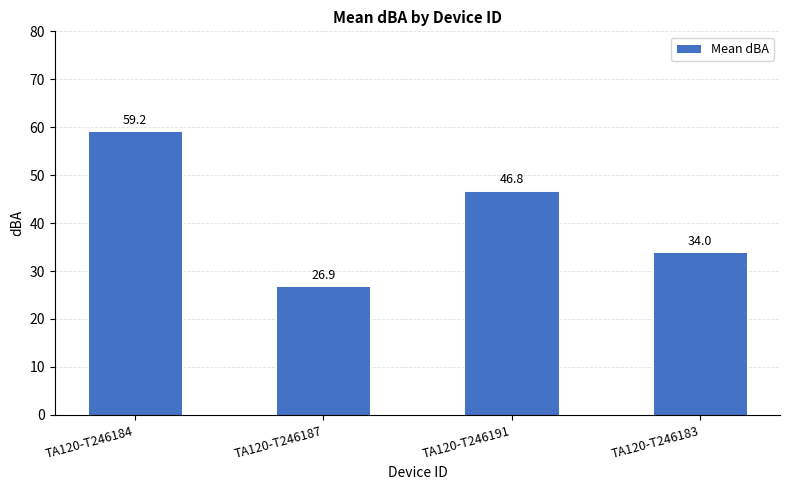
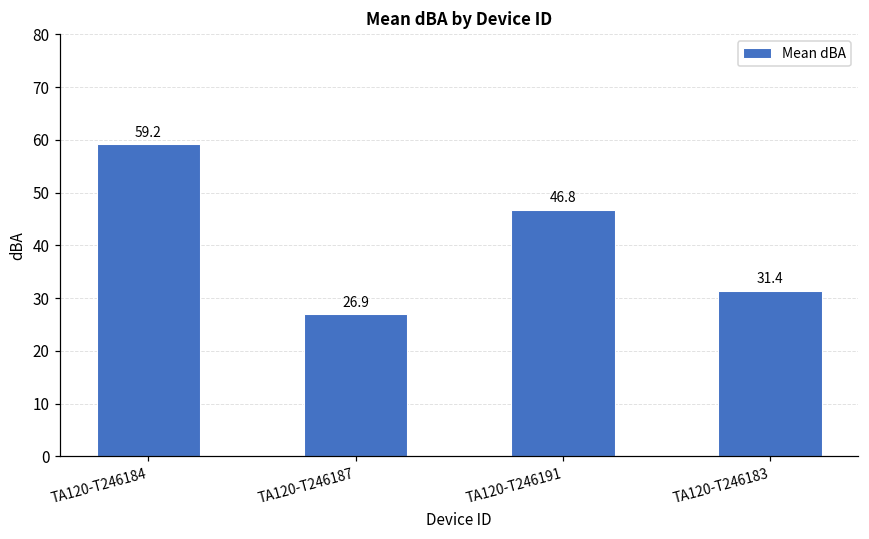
TA120-T246183: 34.0 -> 31.4
